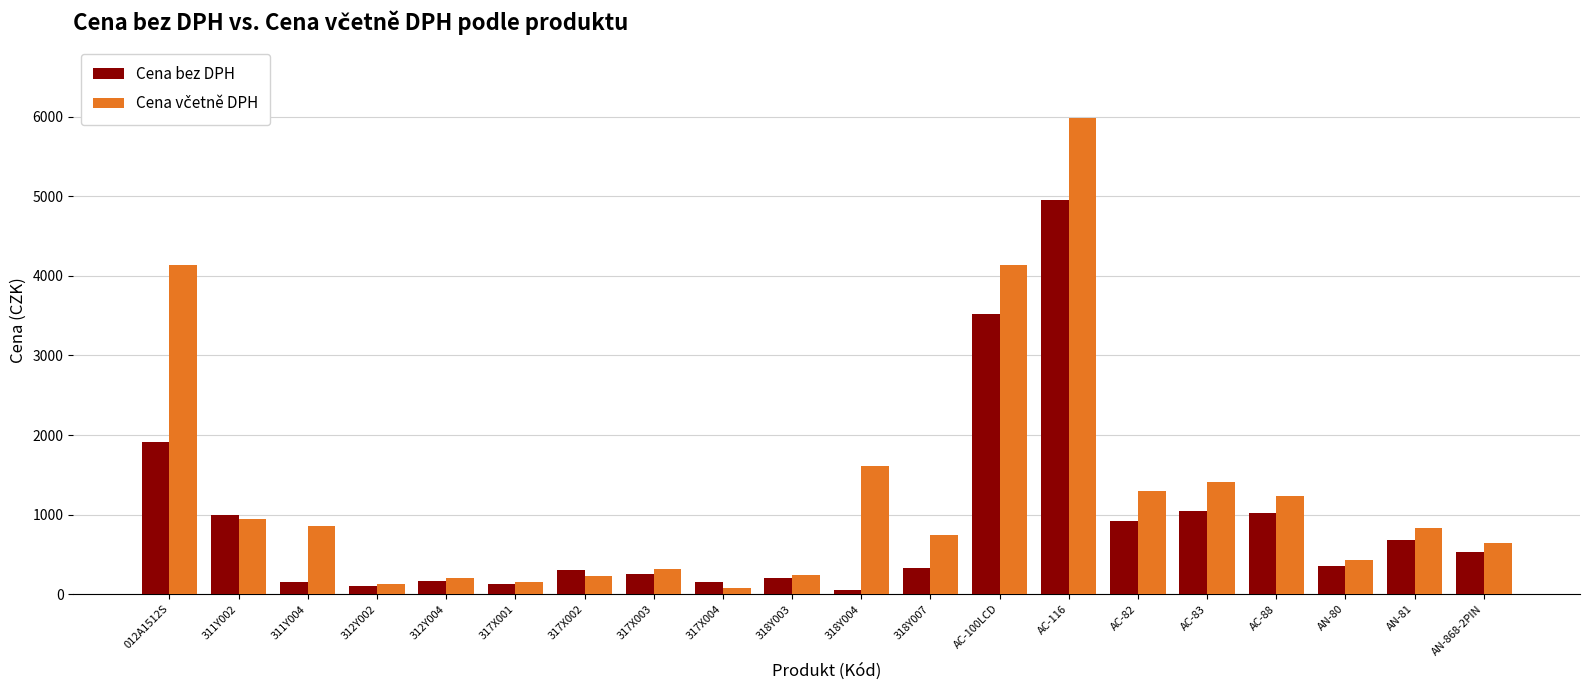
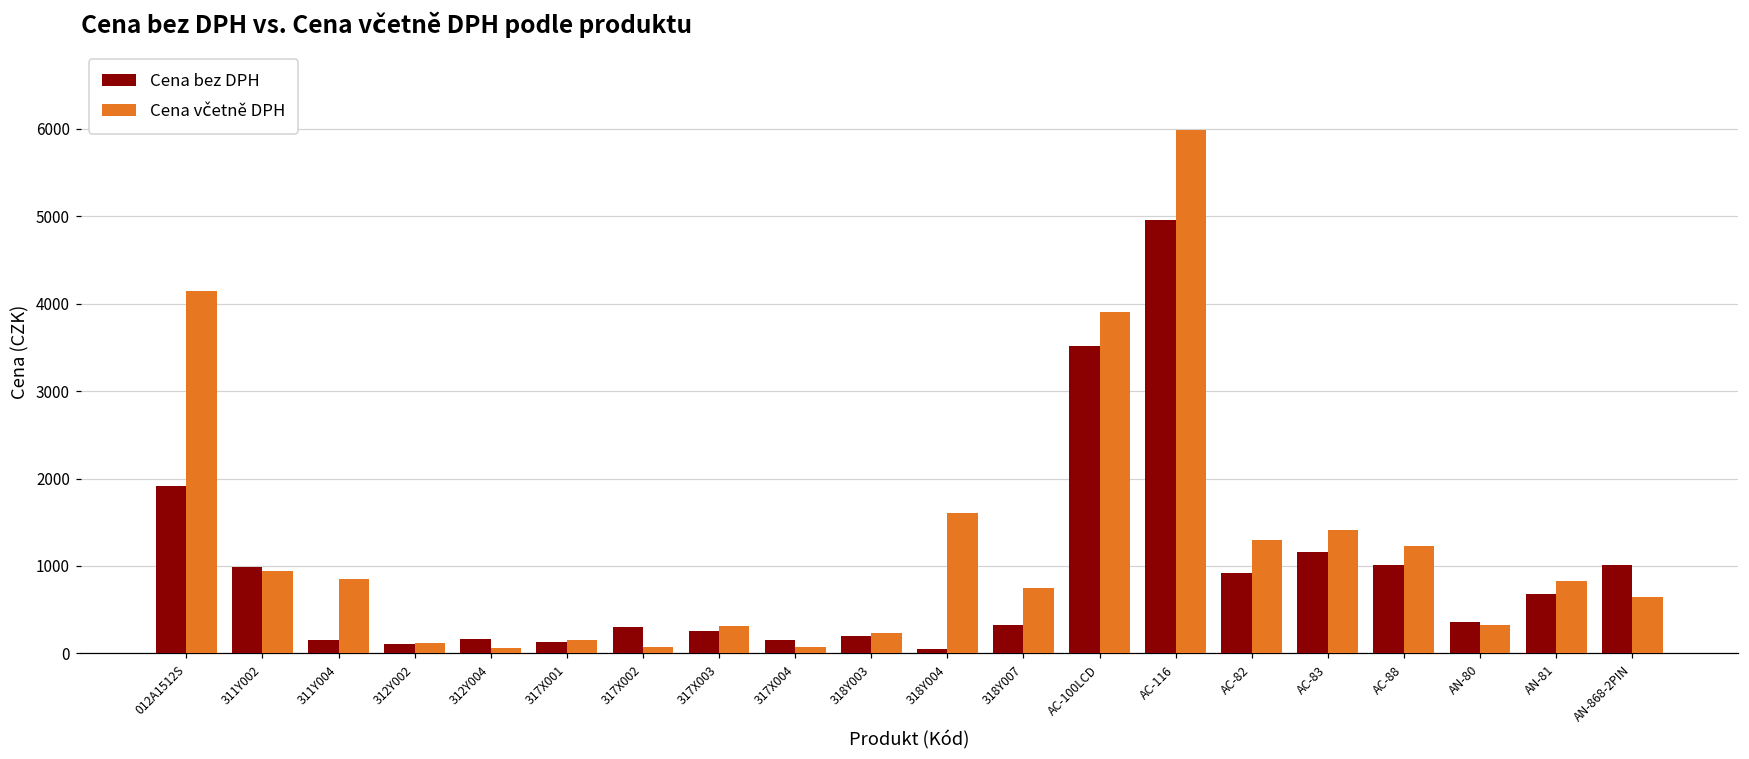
Cena včetně DPH, 312Y004: 200 -> 100
Cena včetně DPH, 317X002: 200 -> 100
Cena včetně DPH, AC-100LCD: 4100 -> 3900
Cena bez DPH, AC-83: 1100 -> 1200
Cena včetně DPH, AN-80: 400 -> 300
Cena bez DPH, AN-868-2PIN: 500 -> 1000
